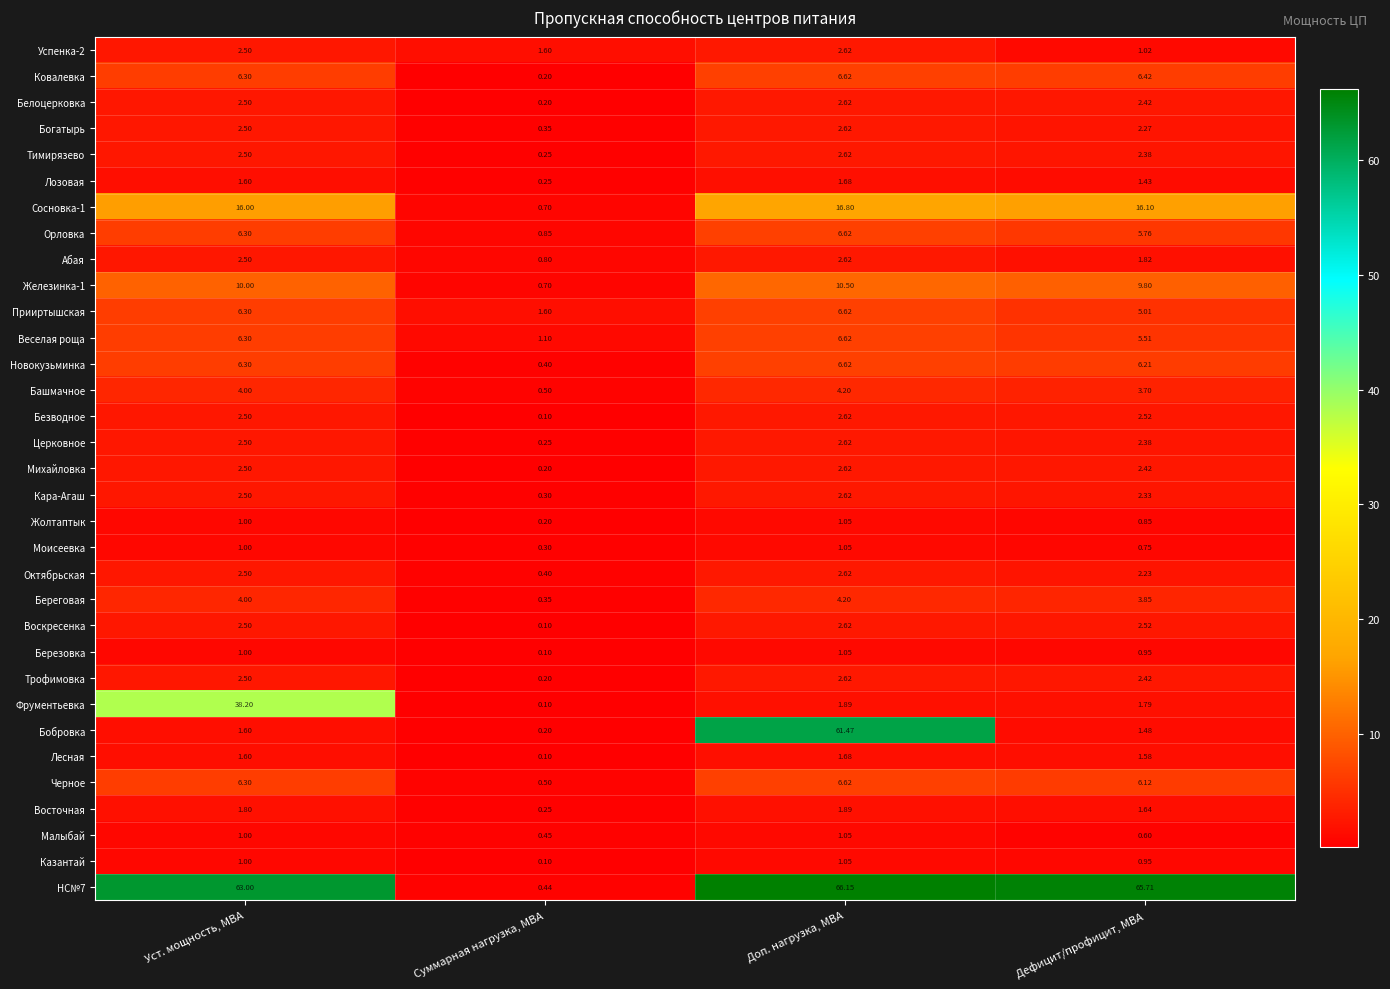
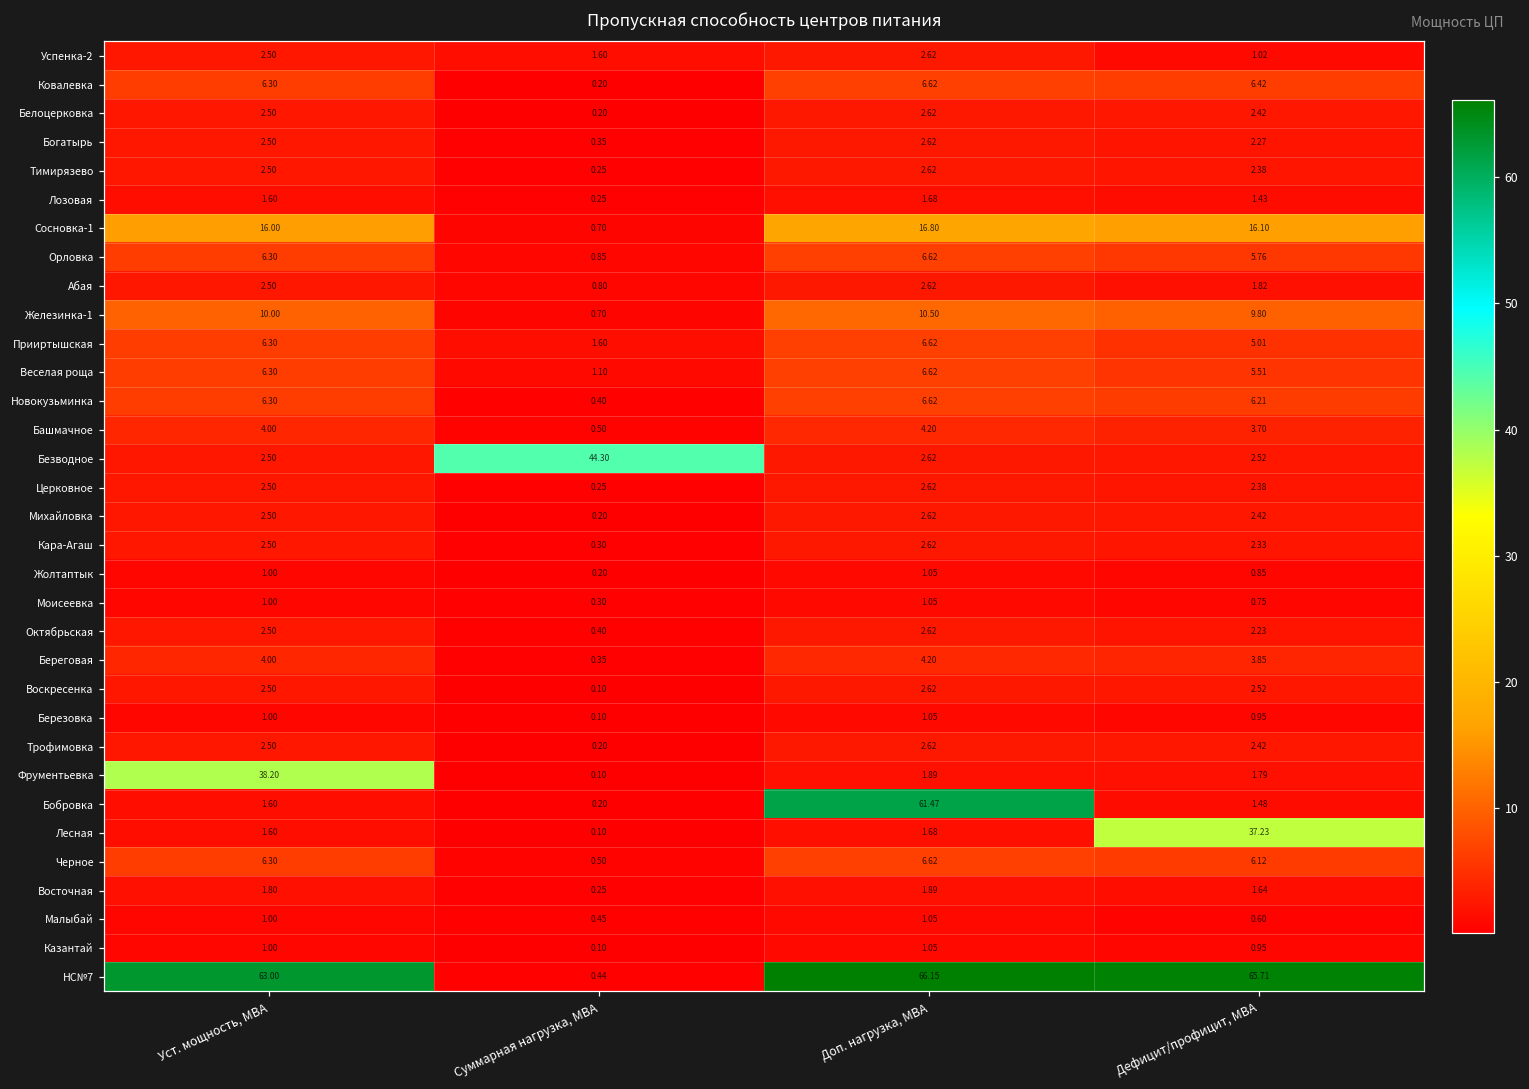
Безводное, Суммарная нагрузка, МВА: 0.10 -> 44.30
Лесная, Дефицит/профицит, МВА: 1.58 -> 37.23
